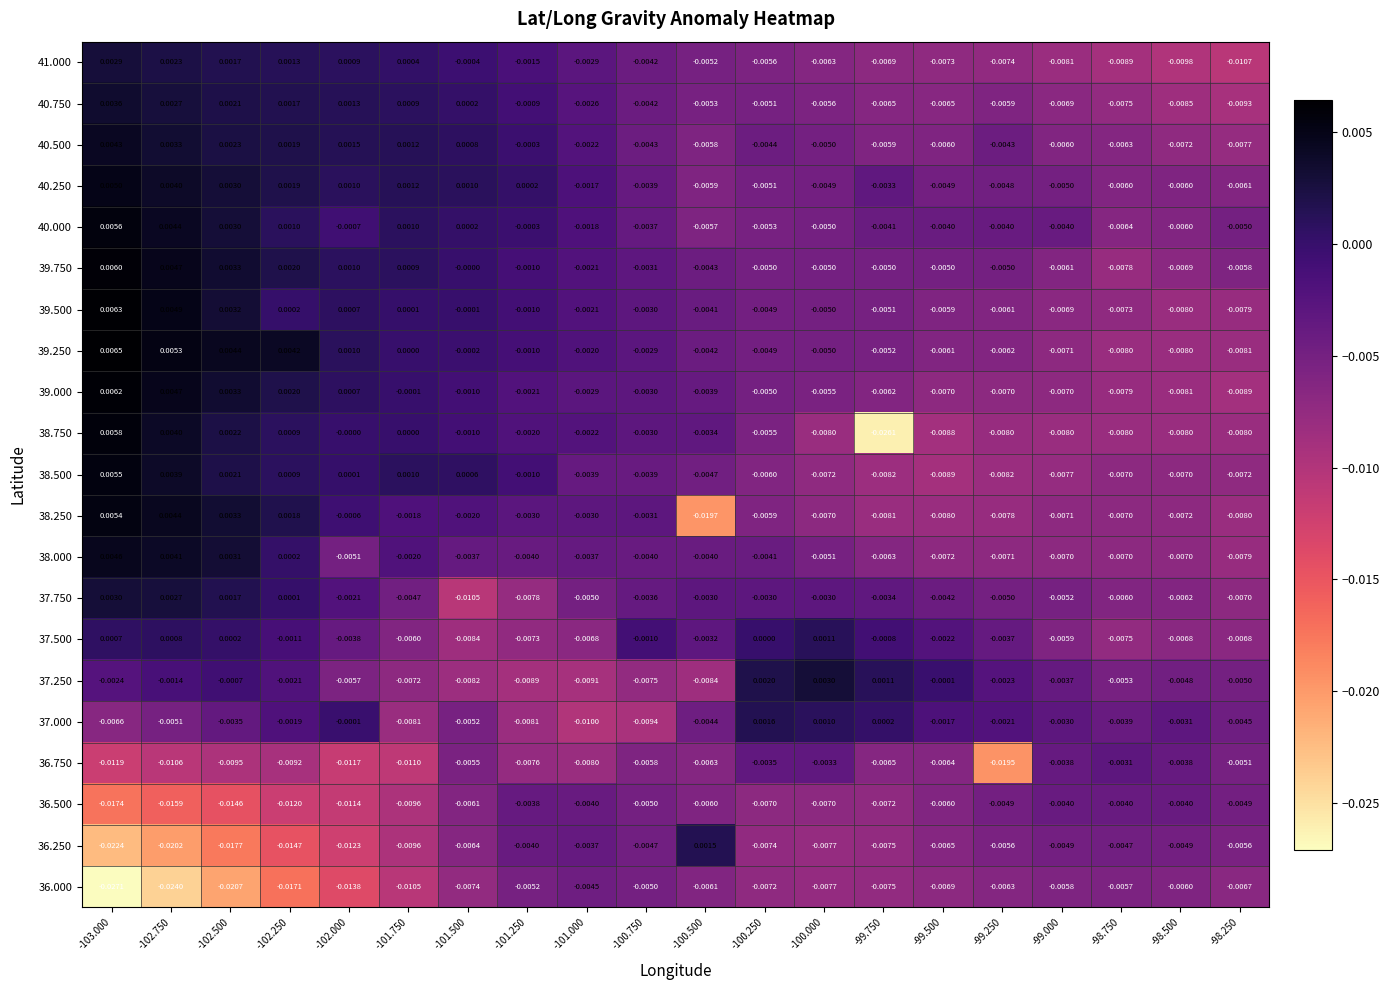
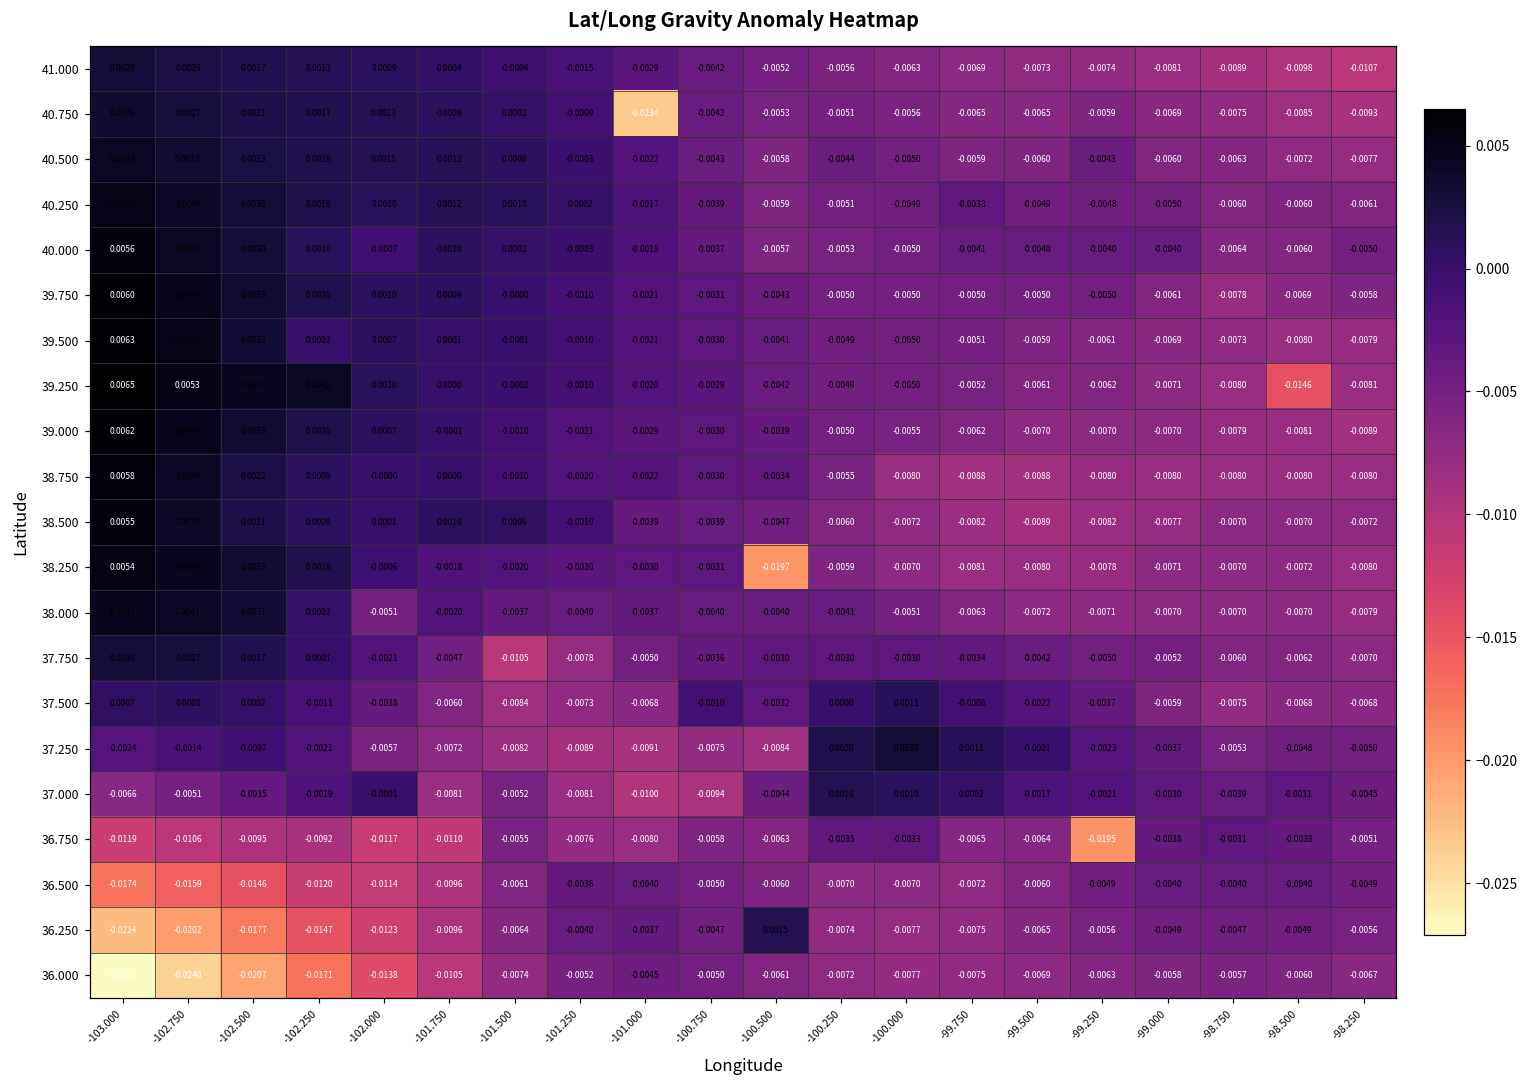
40.750, -101.000: -0.0026 -> -0.0234
39.250, -98.500: -0.0080 -> -0.0146
38.750, -99.750: -0.0261 -> -0.0088
